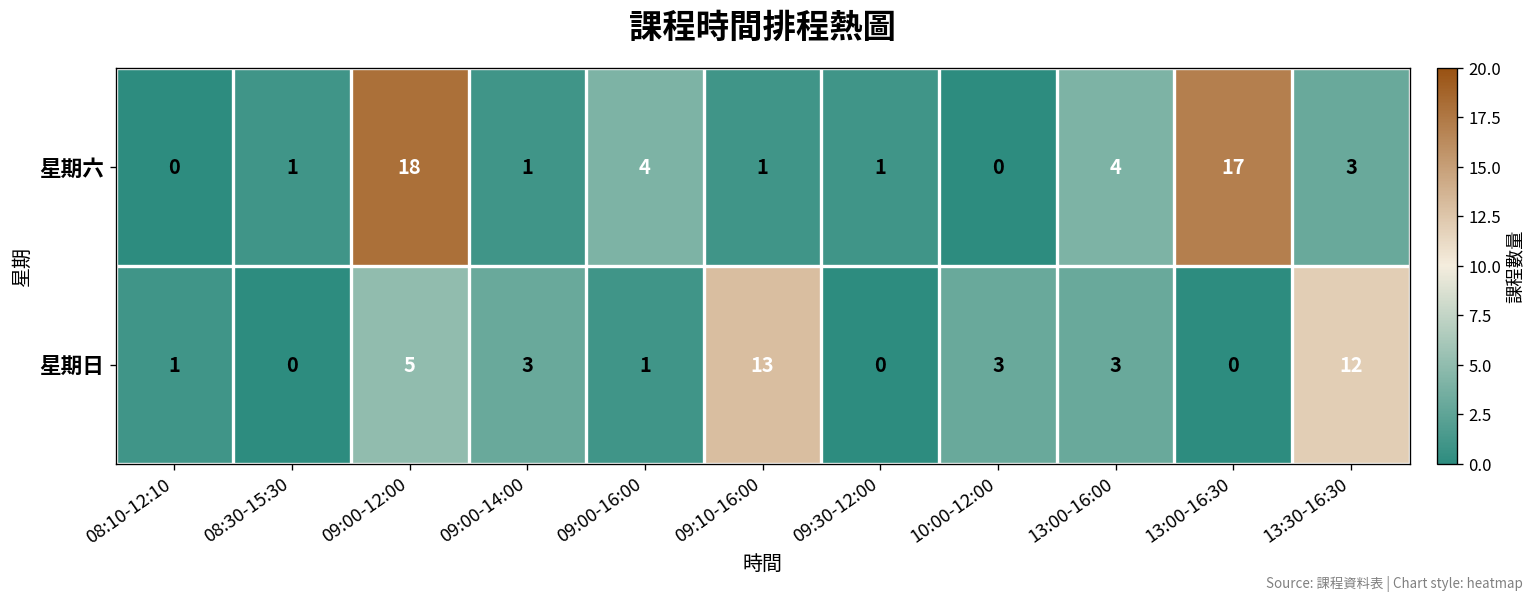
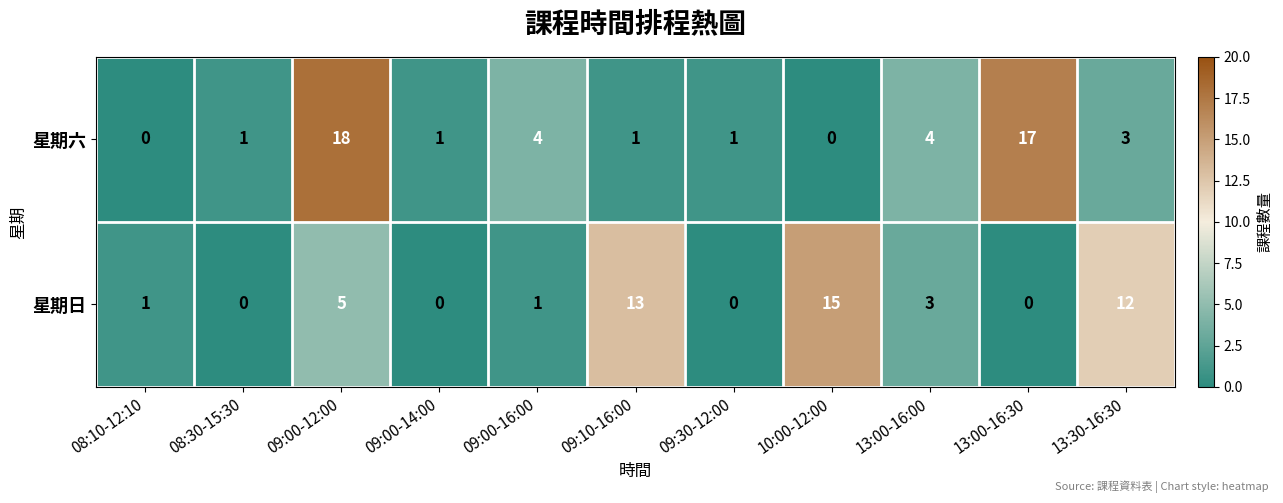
星期日, 09:00-14:00: 3 -> 0
星期日, 10:00-12:00: 3 -> 15
